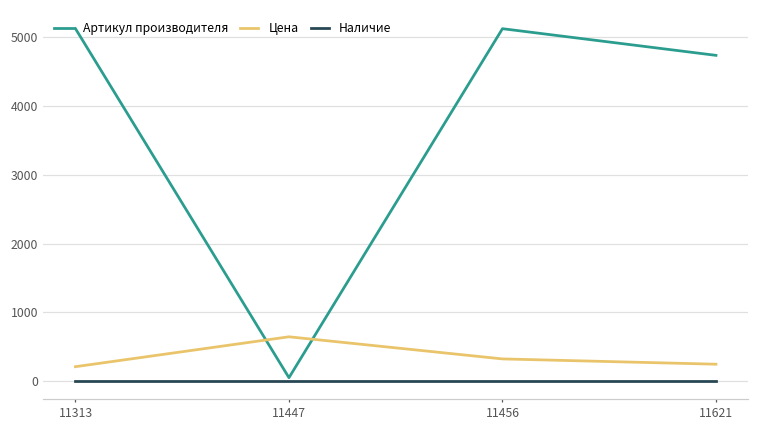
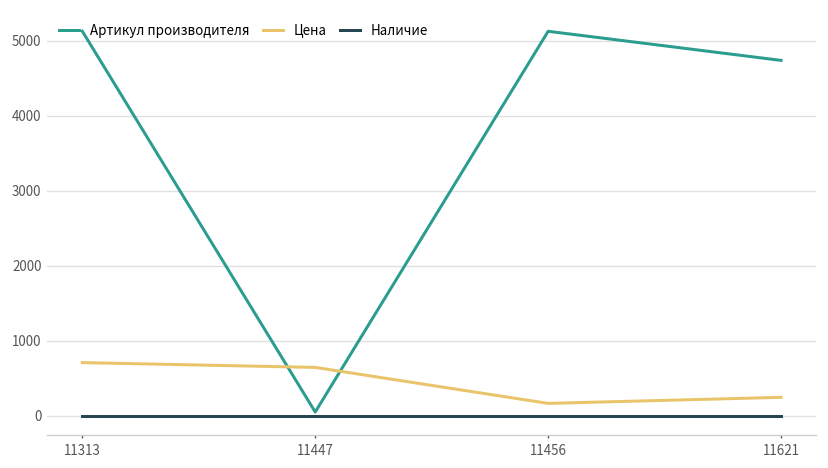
Цена, 11313: 200 -> 700
Цена, 11456: 300 -> 200
